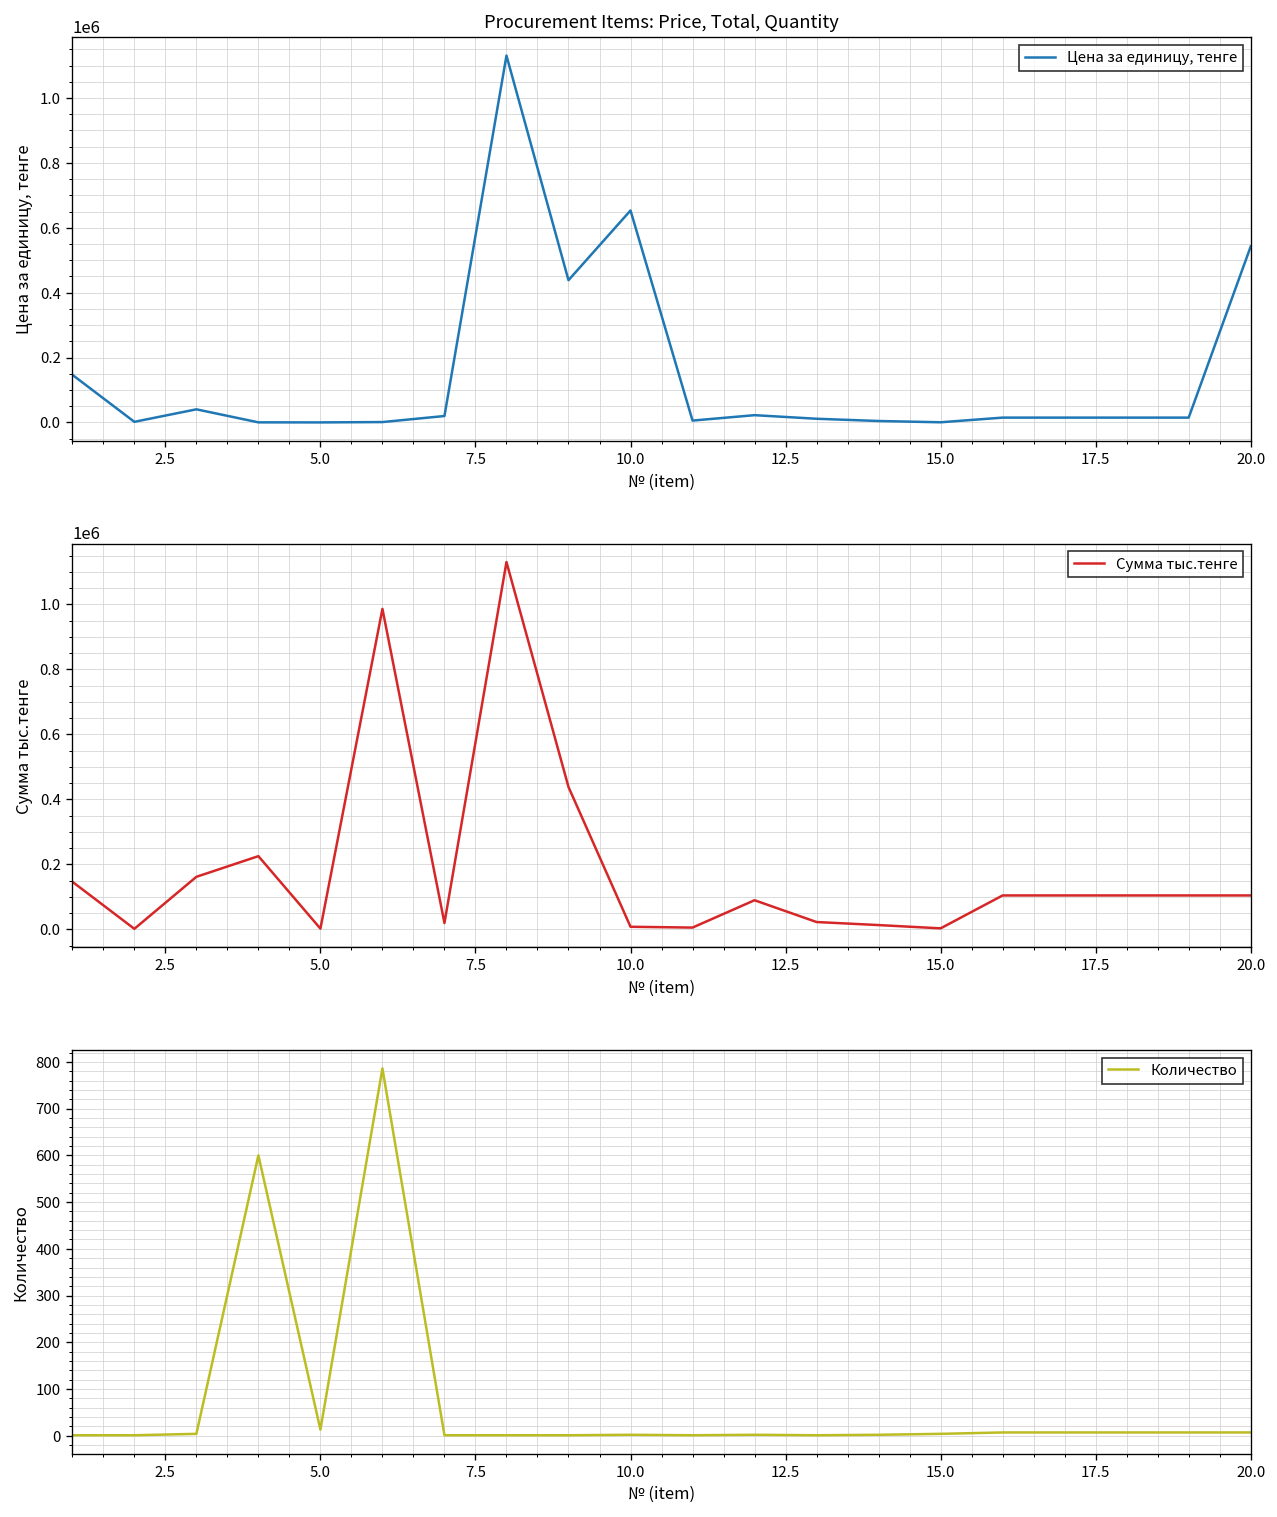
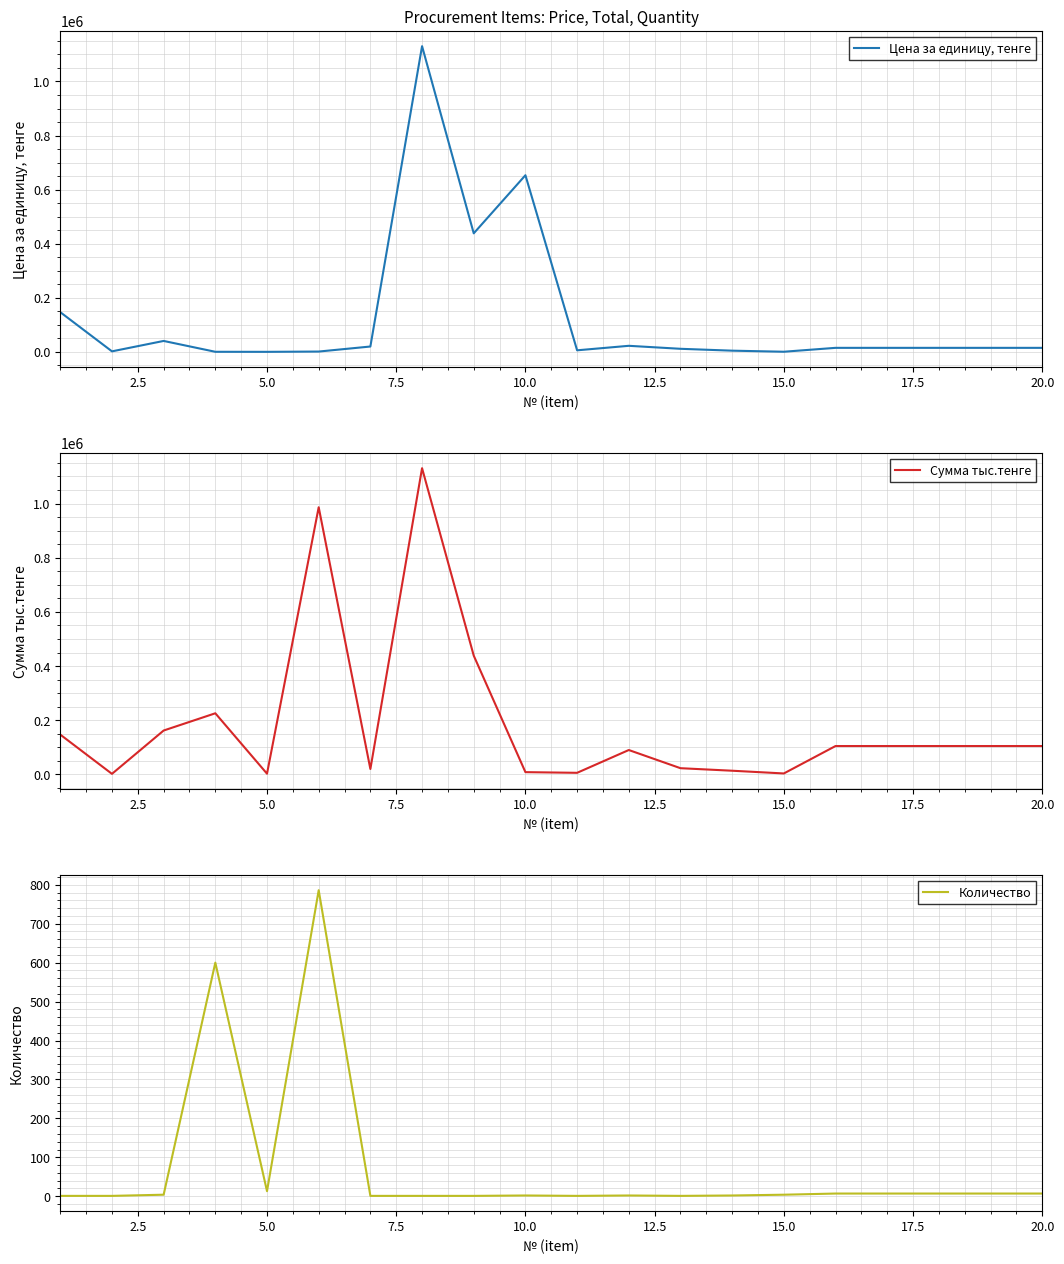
Procurement Items: Price, Total, Quantity, 20.0: 540000 -> 10000
